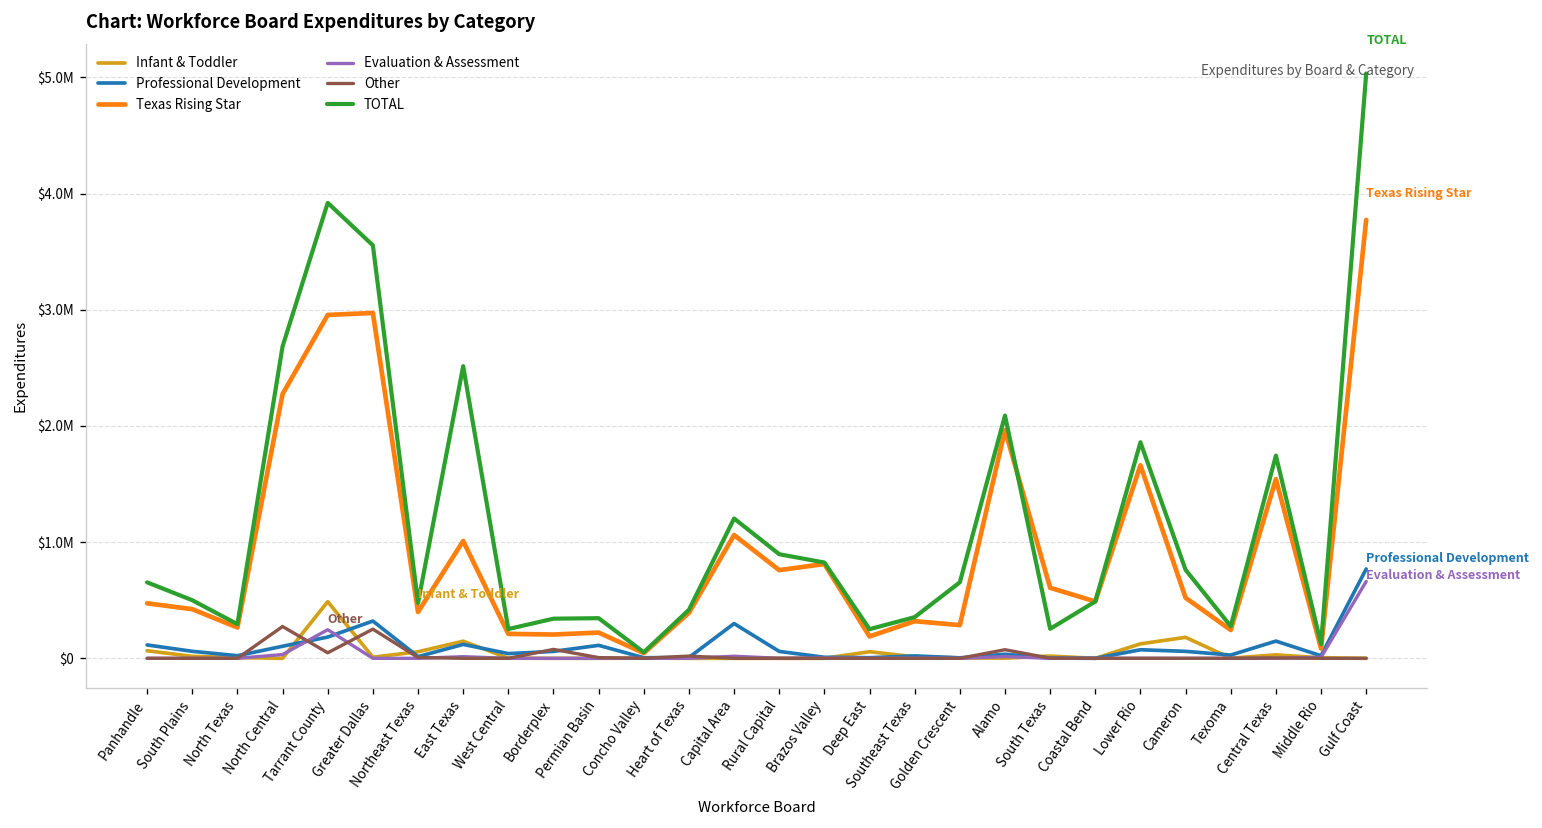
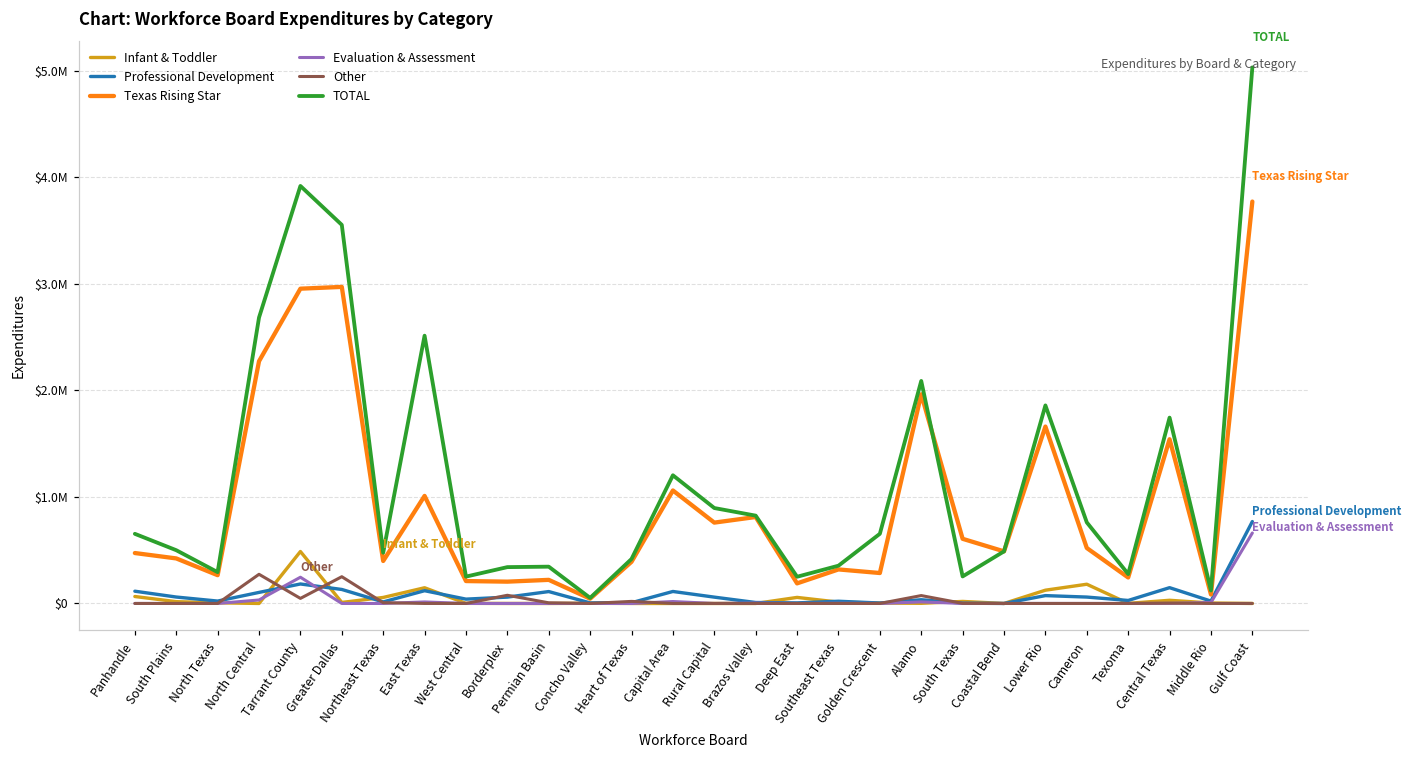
Professional Development, Greater Dallas: $300000 -> $100000
Professional Development, Capital Area: $300000 -> $100000
